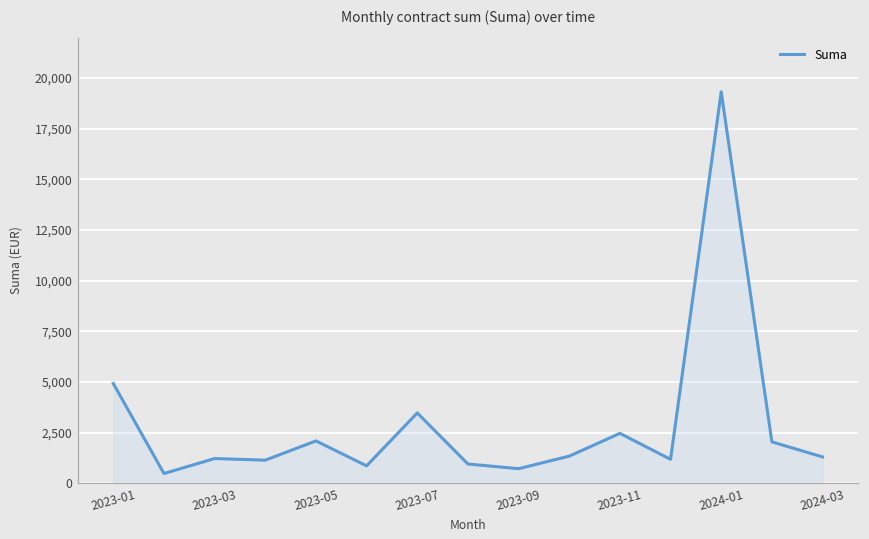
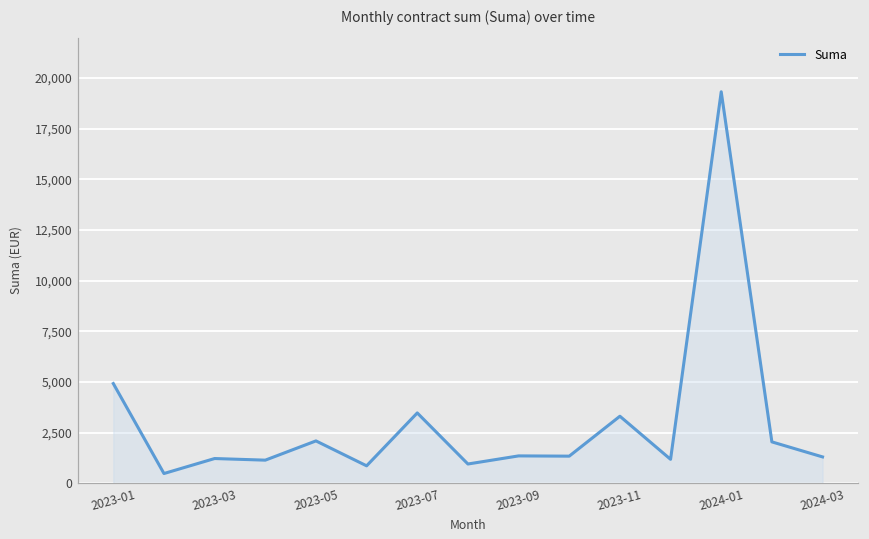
2023-09: 700 -> 1,400
2023-11: 2,500 -> 3,300
